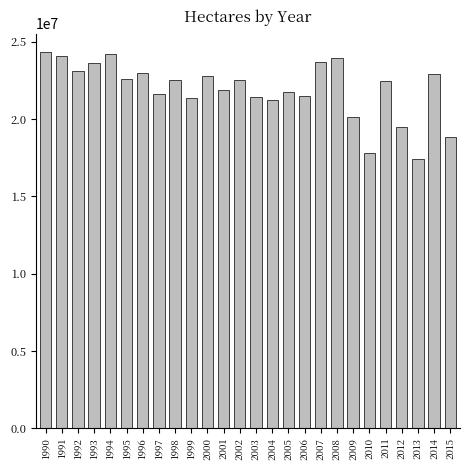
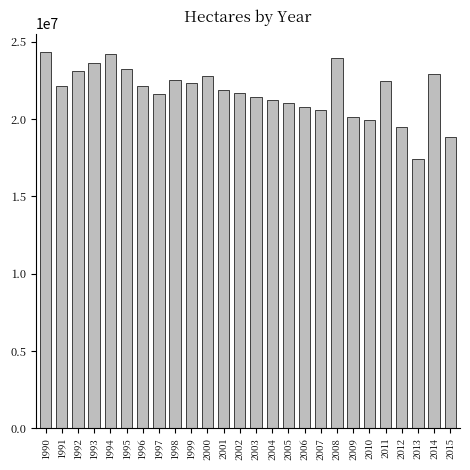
1991: 24100000 -> 22100000
1995: 22600000 -> 23200000
1996: 23000000 -> 22100000
1999: 21300000 -> 22300000
2002: 22500000 -> 21700000
2005: 21700000 -> 21000000
2006: 21500000 -> 20800000
2007: 23700000 -> 20600000
2010: 17800000 -> 19900000
